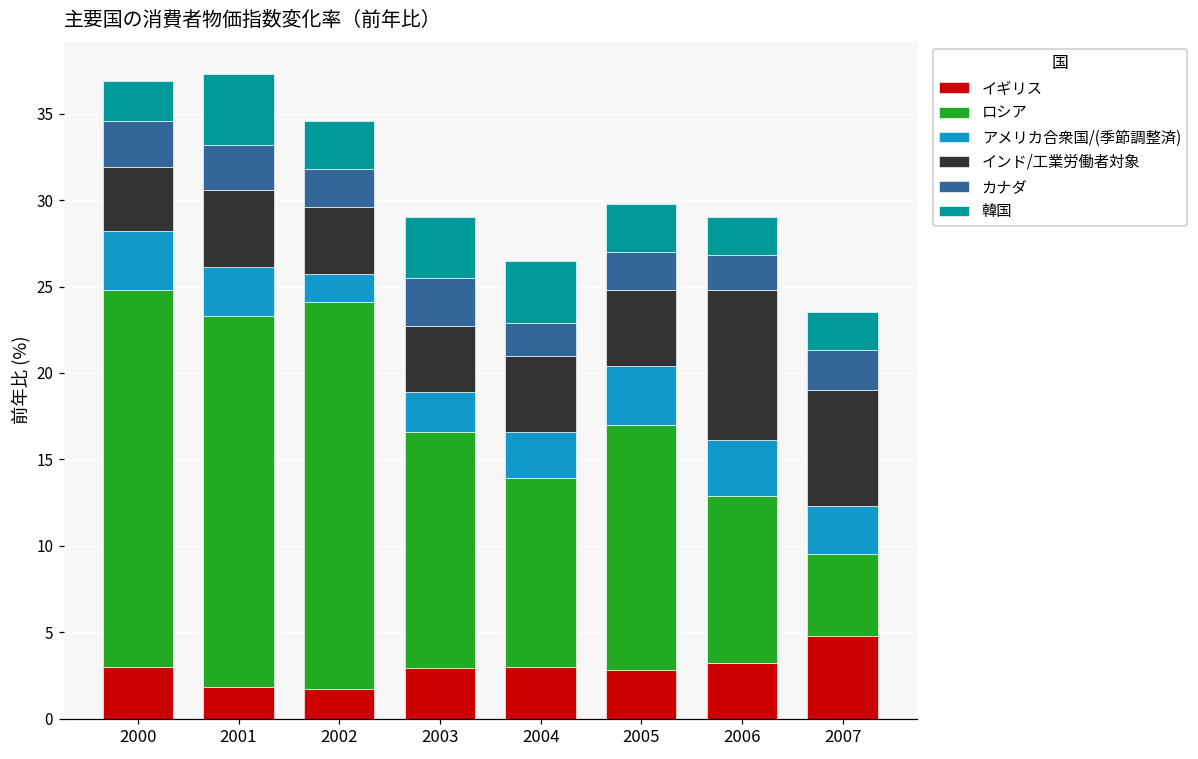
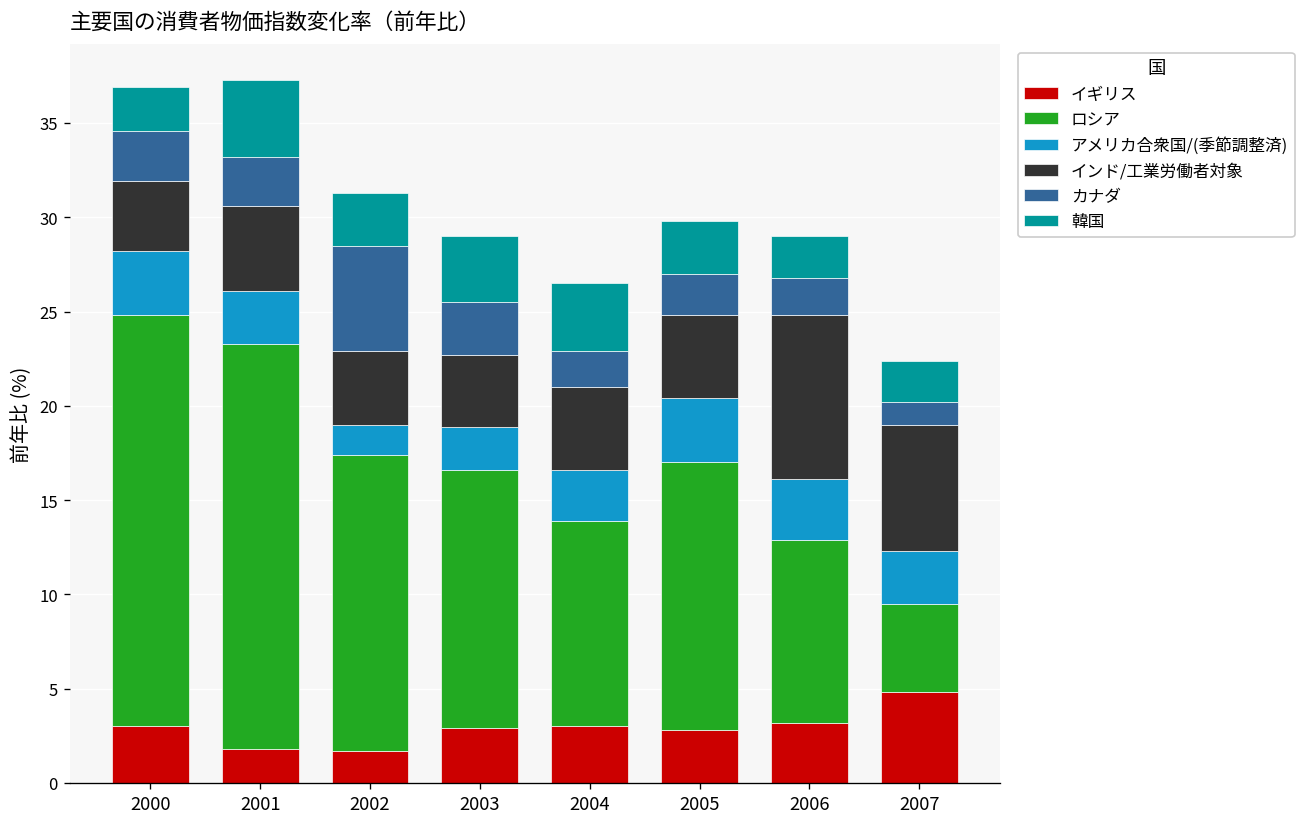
ロシア, 2002: 22.4 -> 15.7
カナダ, 2002: 2.2 -> 5.6
カナダ, 2007: 2.3 -> 1.2
